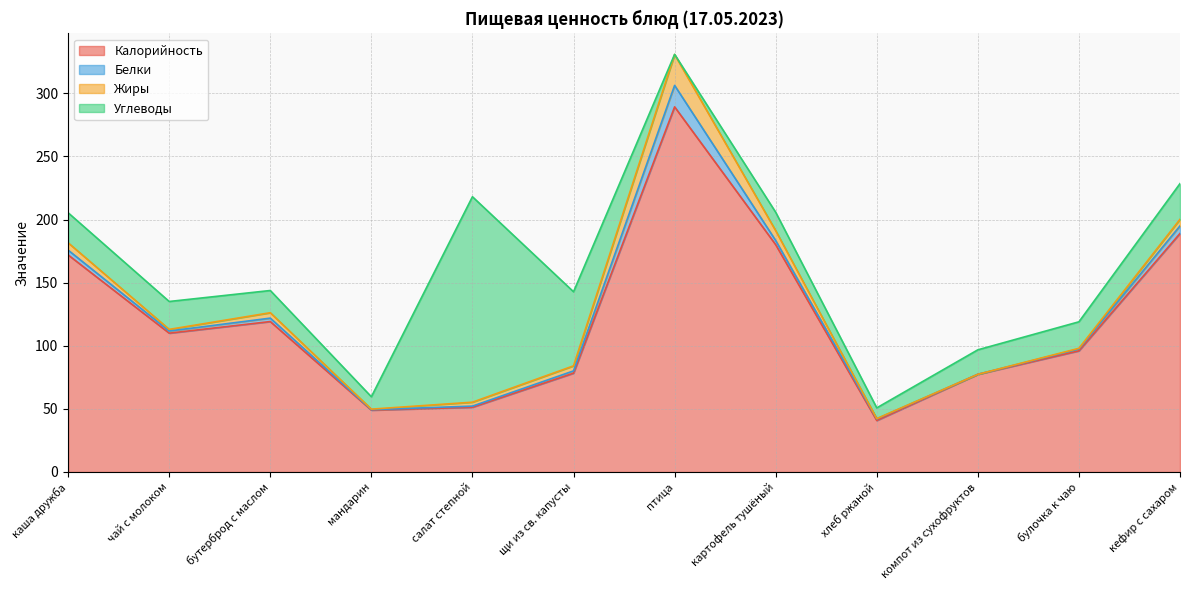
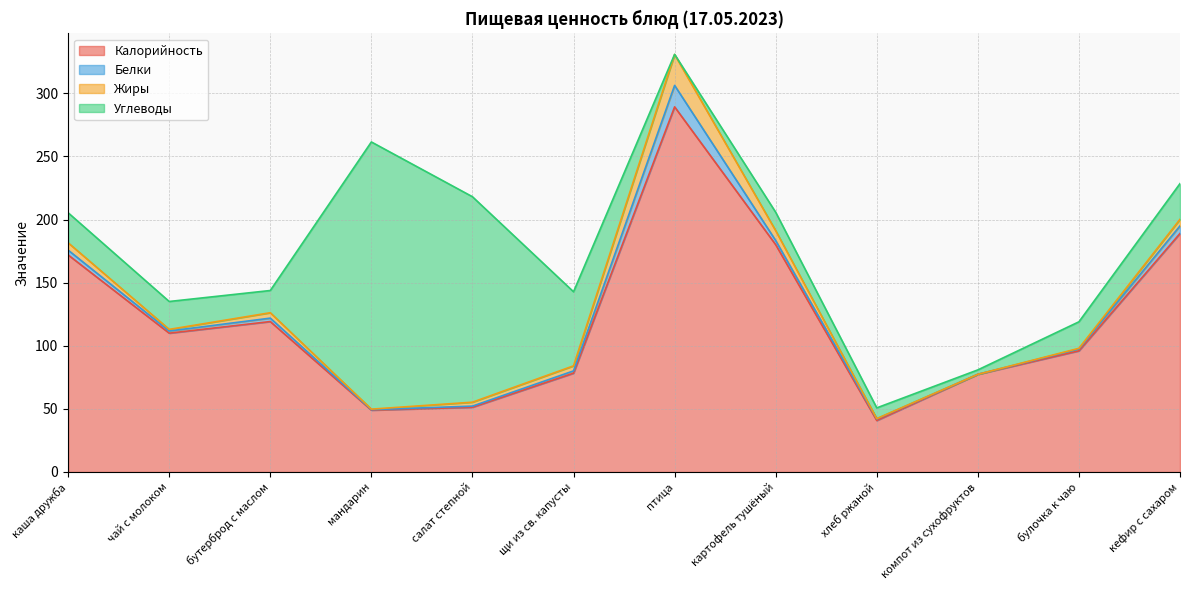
Углеводы, мандарин: 10 -> 212
Углеводы, компот из сухофруктов: 19 -> 4
